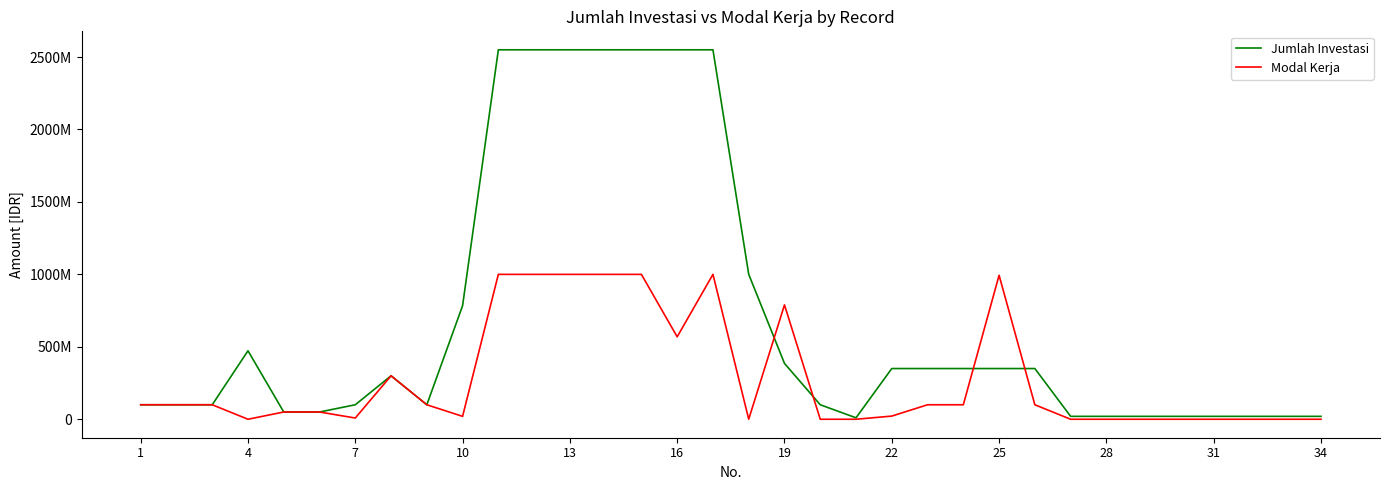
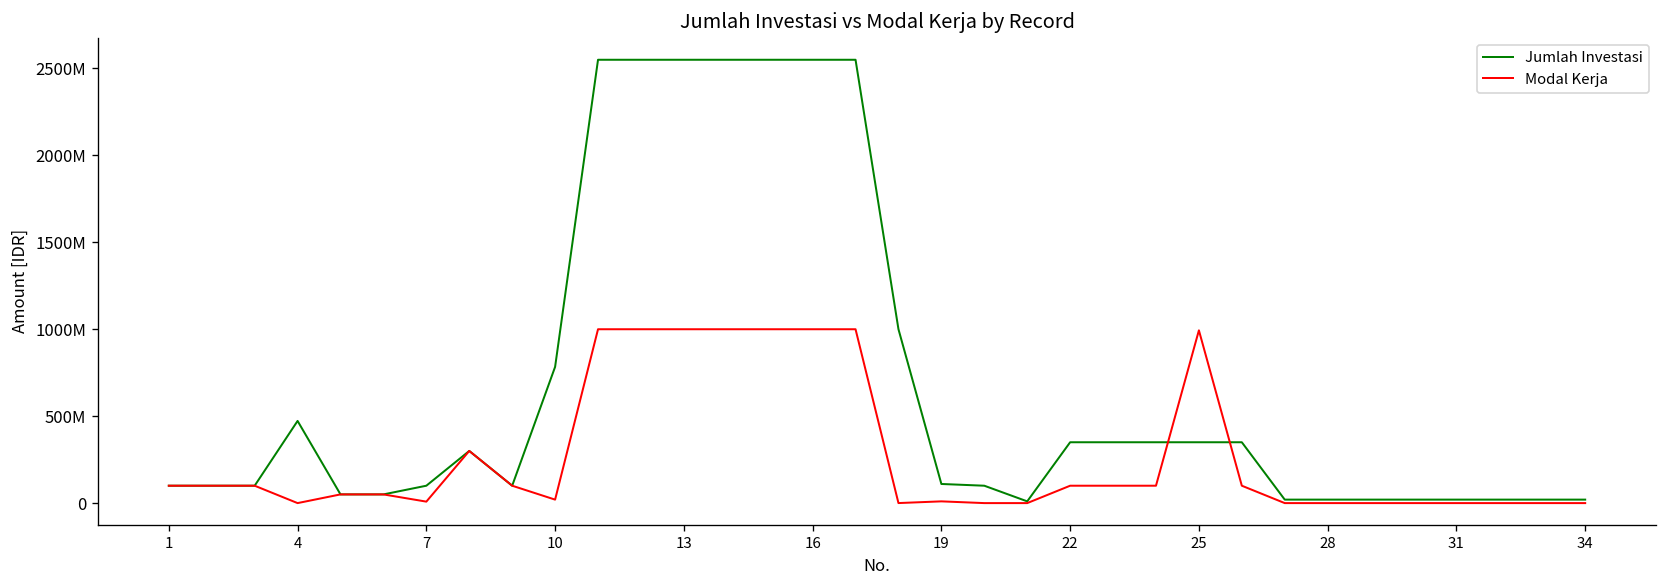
Modal Kerja, 16: 570000000 -> 1000000000
Jumlah Investasi, 19: 390000000 -> 110000000
Modal Kerja, 19: 790000000 -> 10000000
Modal Kerja, 22: 20000000 -> 100000000
